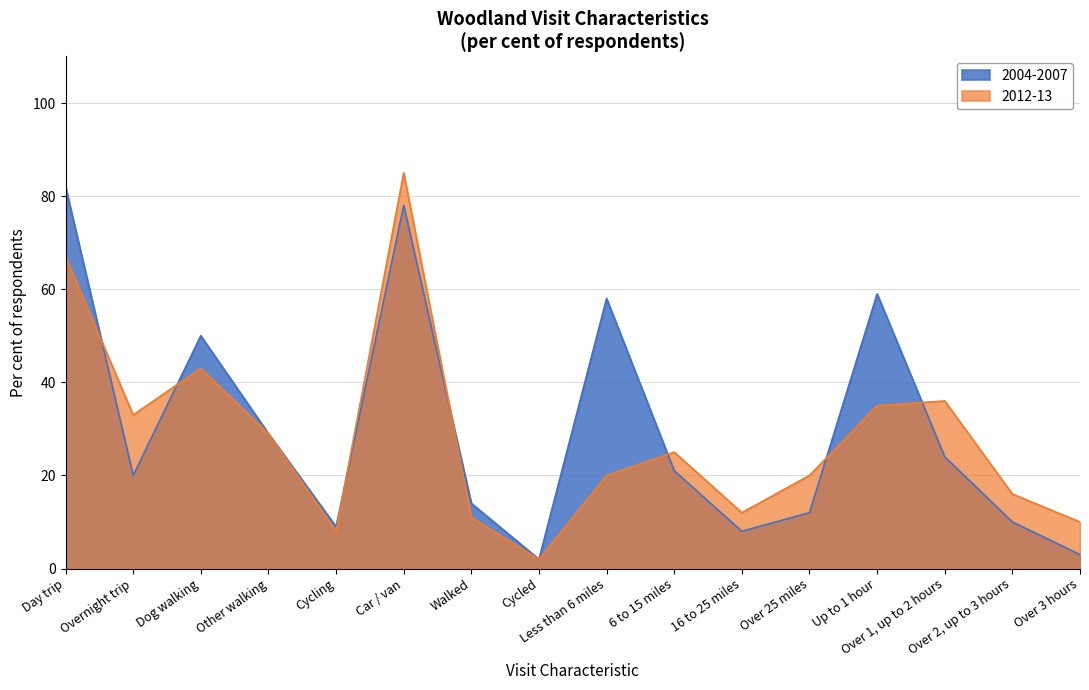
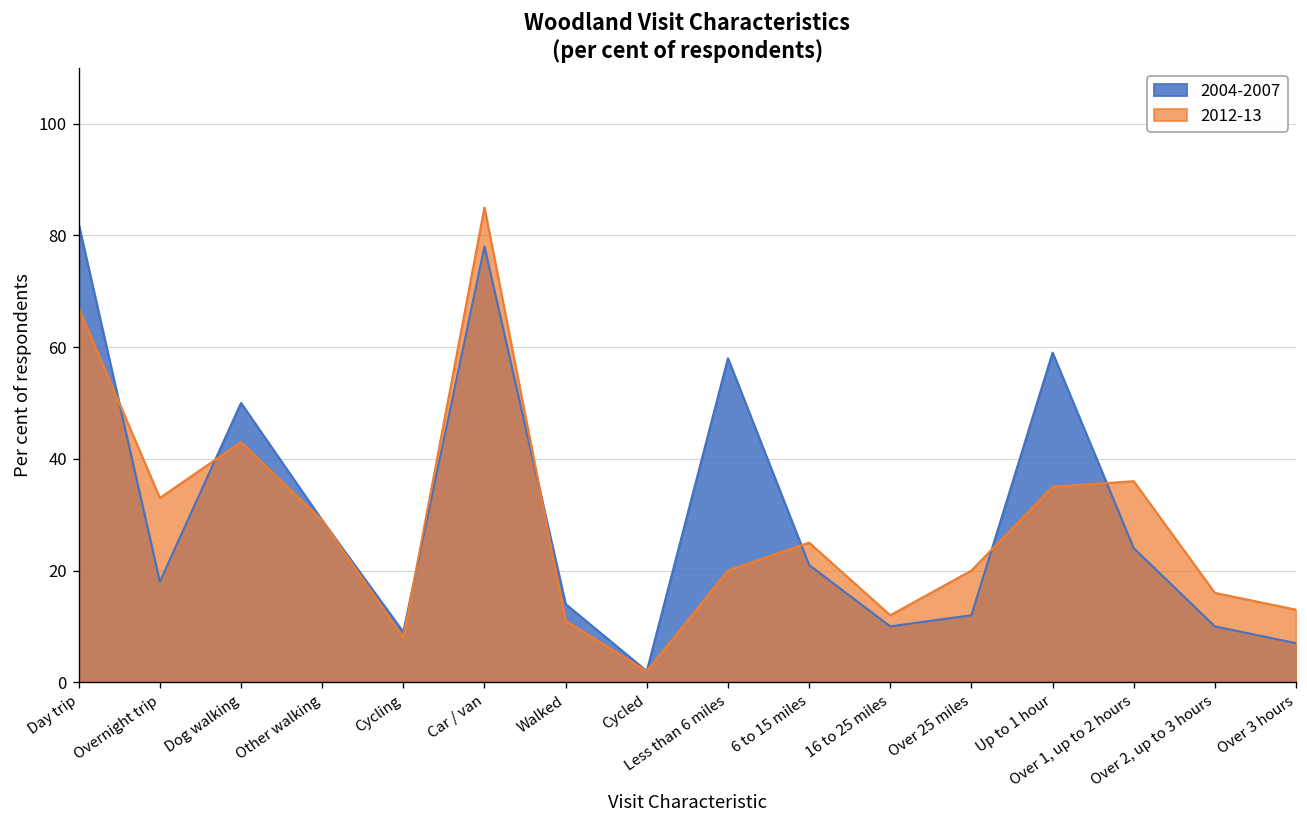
2004-2007, Overnight trip: 20 -> 18
2004-2007, 16 to 25 miles: 8 -> 10
2004-2007, Over 3 hours: 3 -> 7
2012-13, Over 3 hours: 10 -> 13
